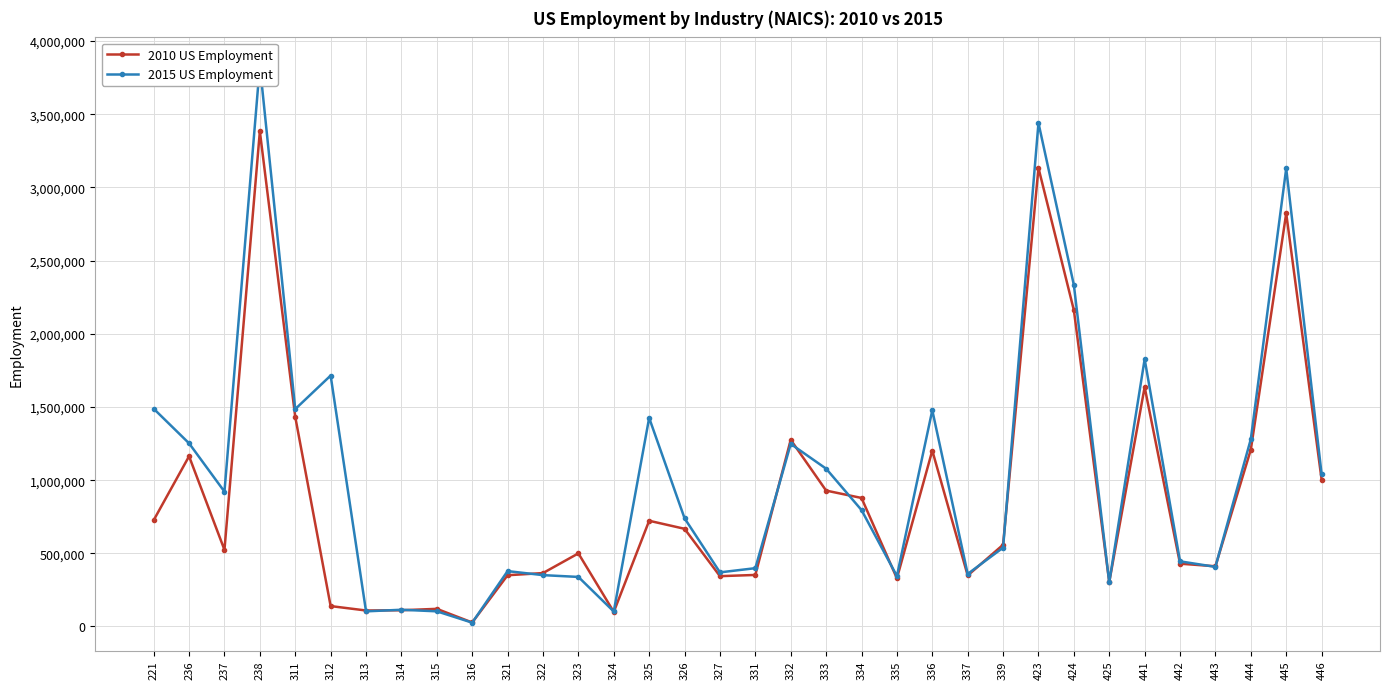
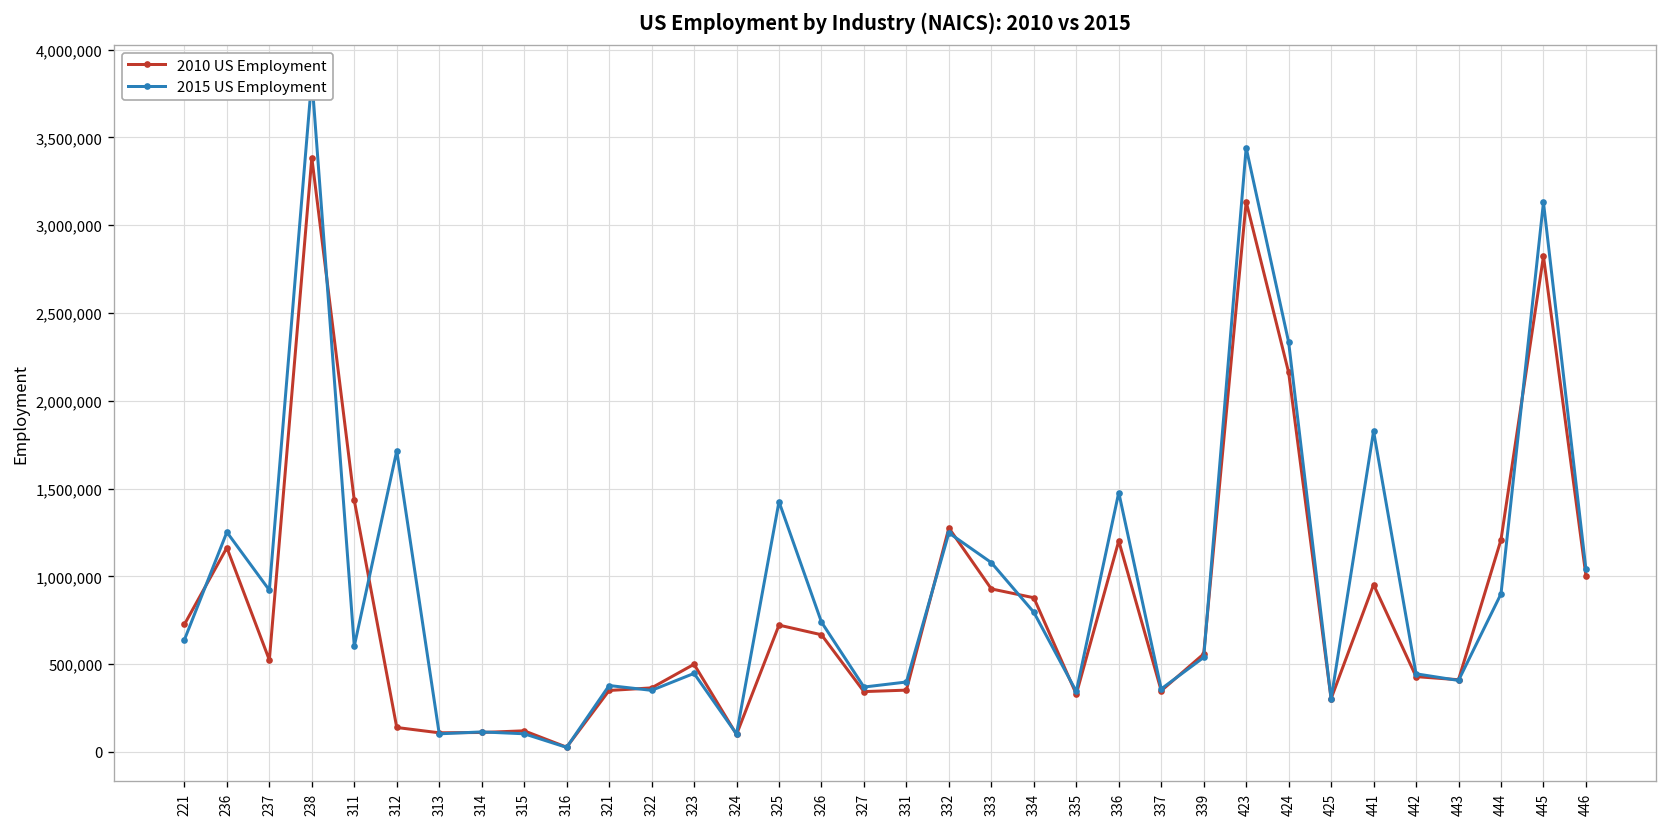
2015 US Employment, 221: 1,490,000 -> 640,000
2015 US Employment, 311: 1,490,000 -> 600,000
2015 US Employment, 323: 340,000 -> 450,000
2010 US Employment, 441: 1,640,000 -> 950,000
2015 US Employment, 444: 1,280,000 -> 900,000
